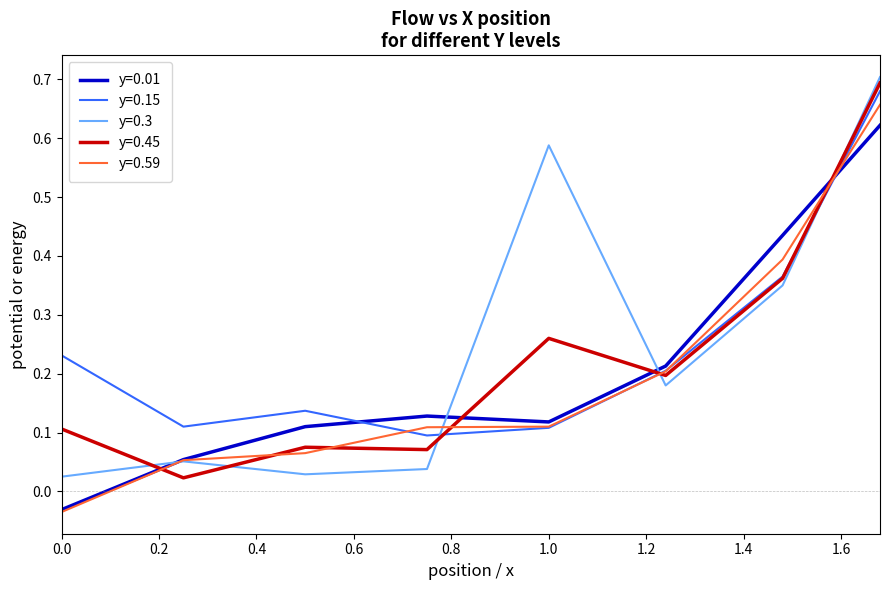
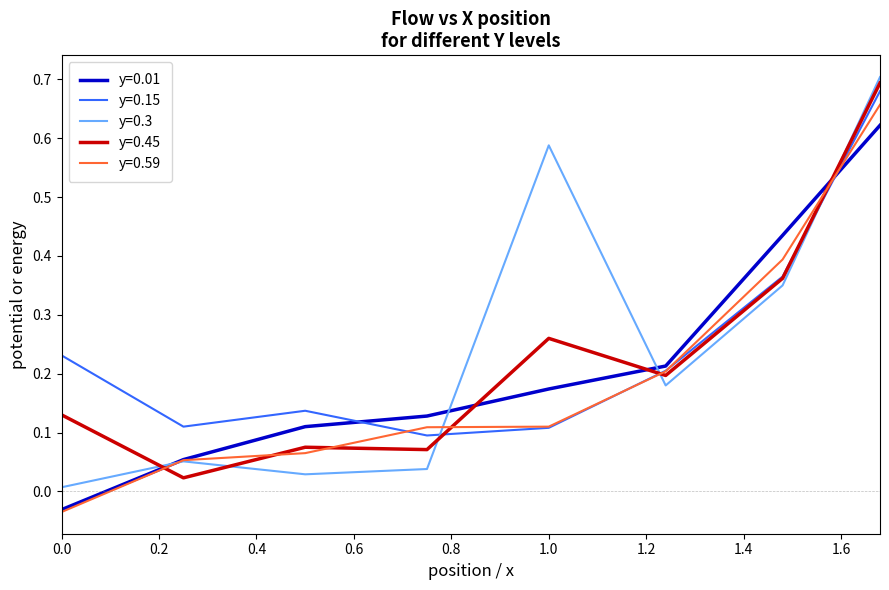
y=0.3, 0.0: 0.03 -> 0.01
y=0.45, 0.0: 0.11 -> 0.13
y=0.01, 1.0: 0.12 -> 0.17
